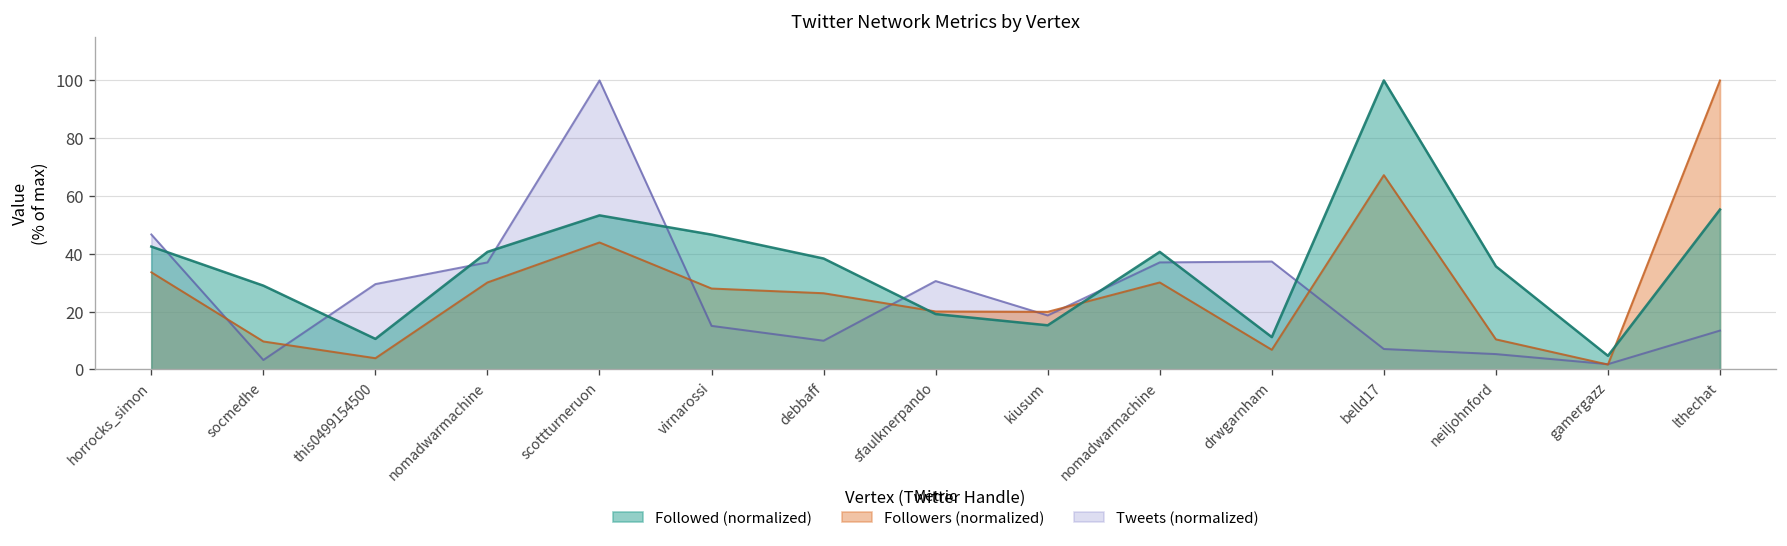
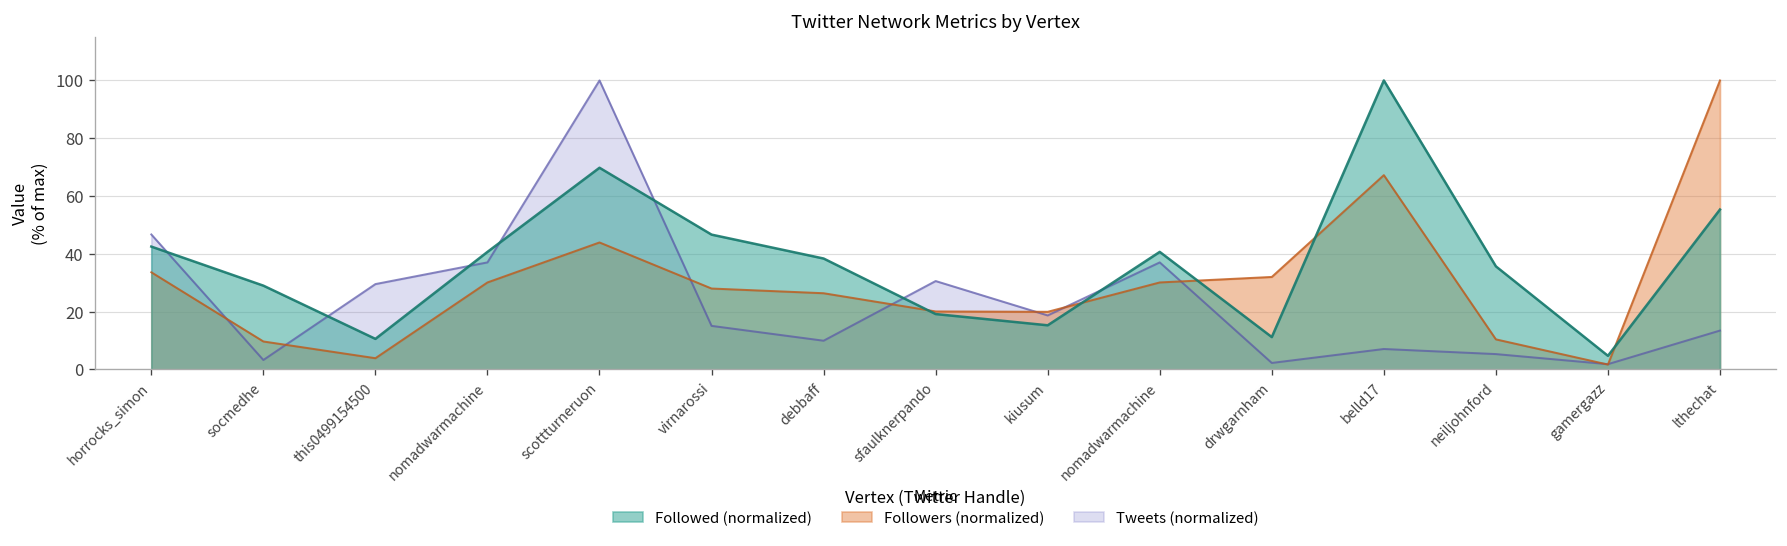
Followed (normalized), scottturneruon: 53 -> 70
Tweets (normalized), drwgarnham: 37 -> 2
Followers (normalized), drwgarnham: 7 -> 32
